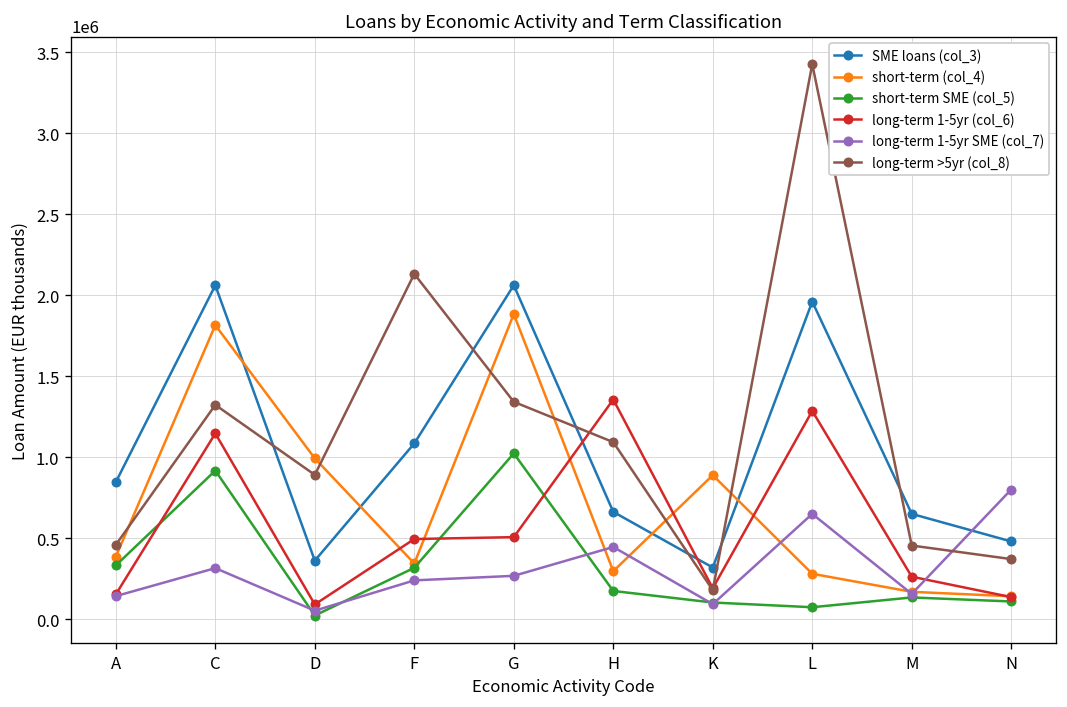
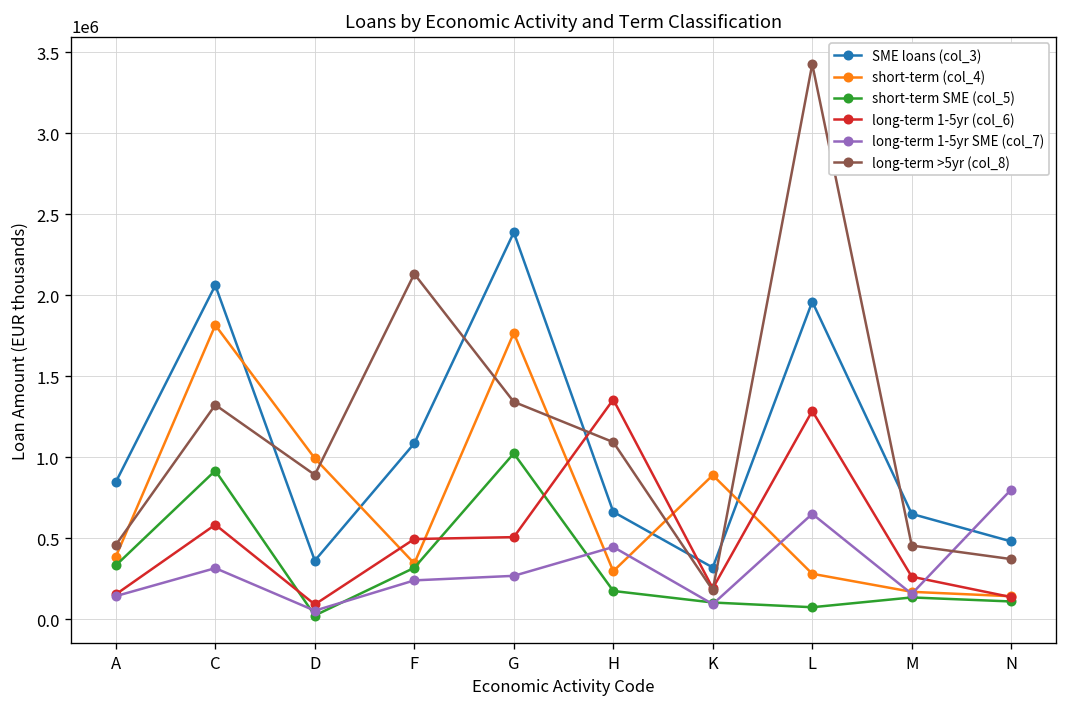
long-term 1-5yr (col_6), C: 1150000 -> 580000
SME loans (col_3), G: 2060000 -> 2390000
short-term (col_4), G: 1880000 -> 1770000
